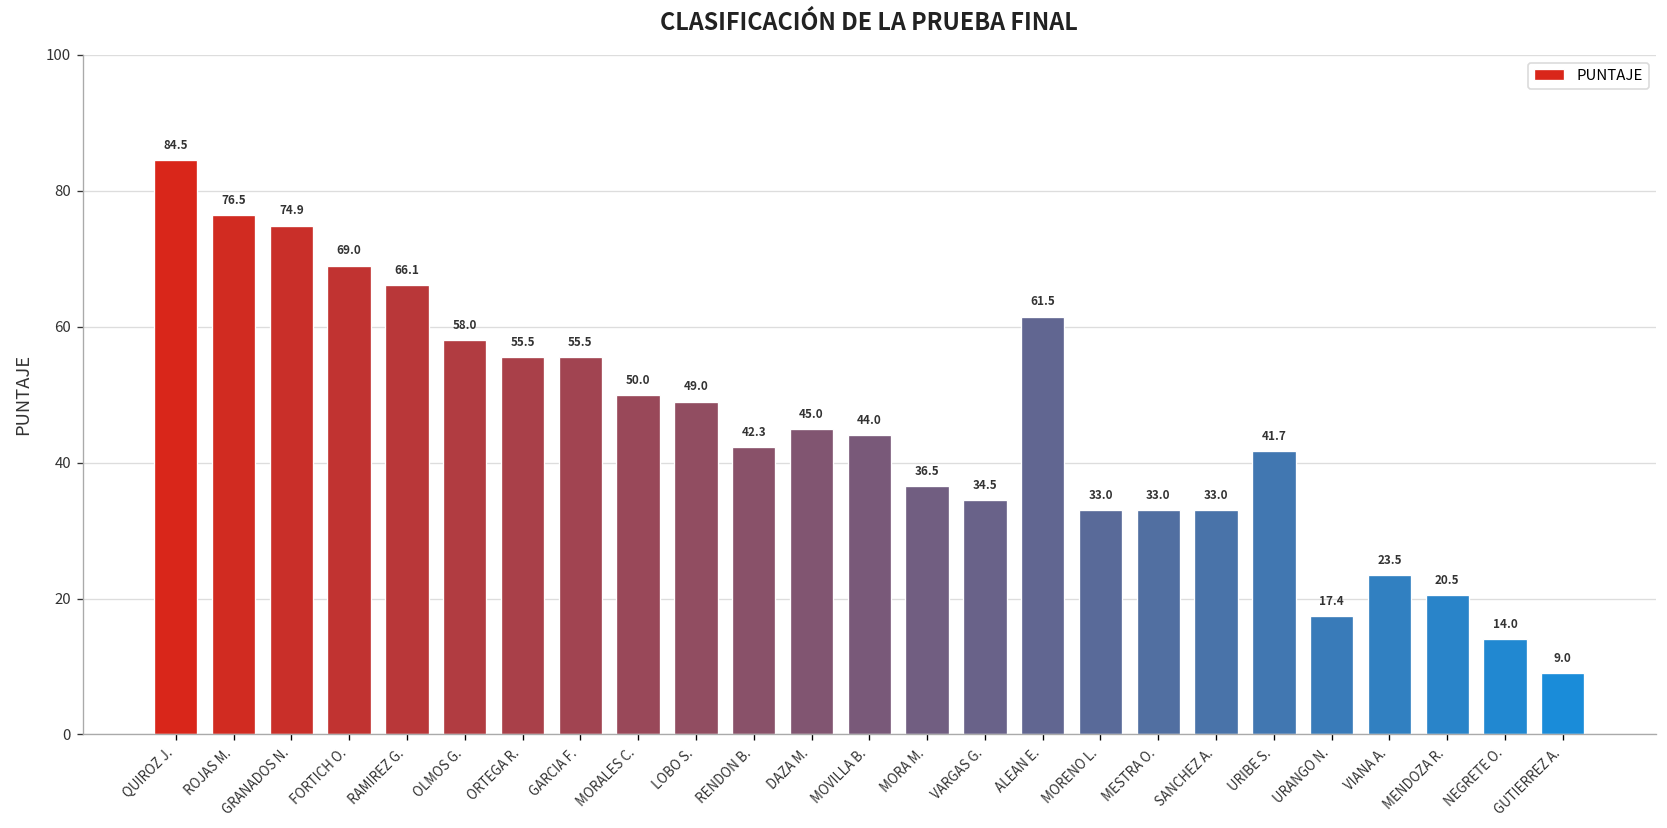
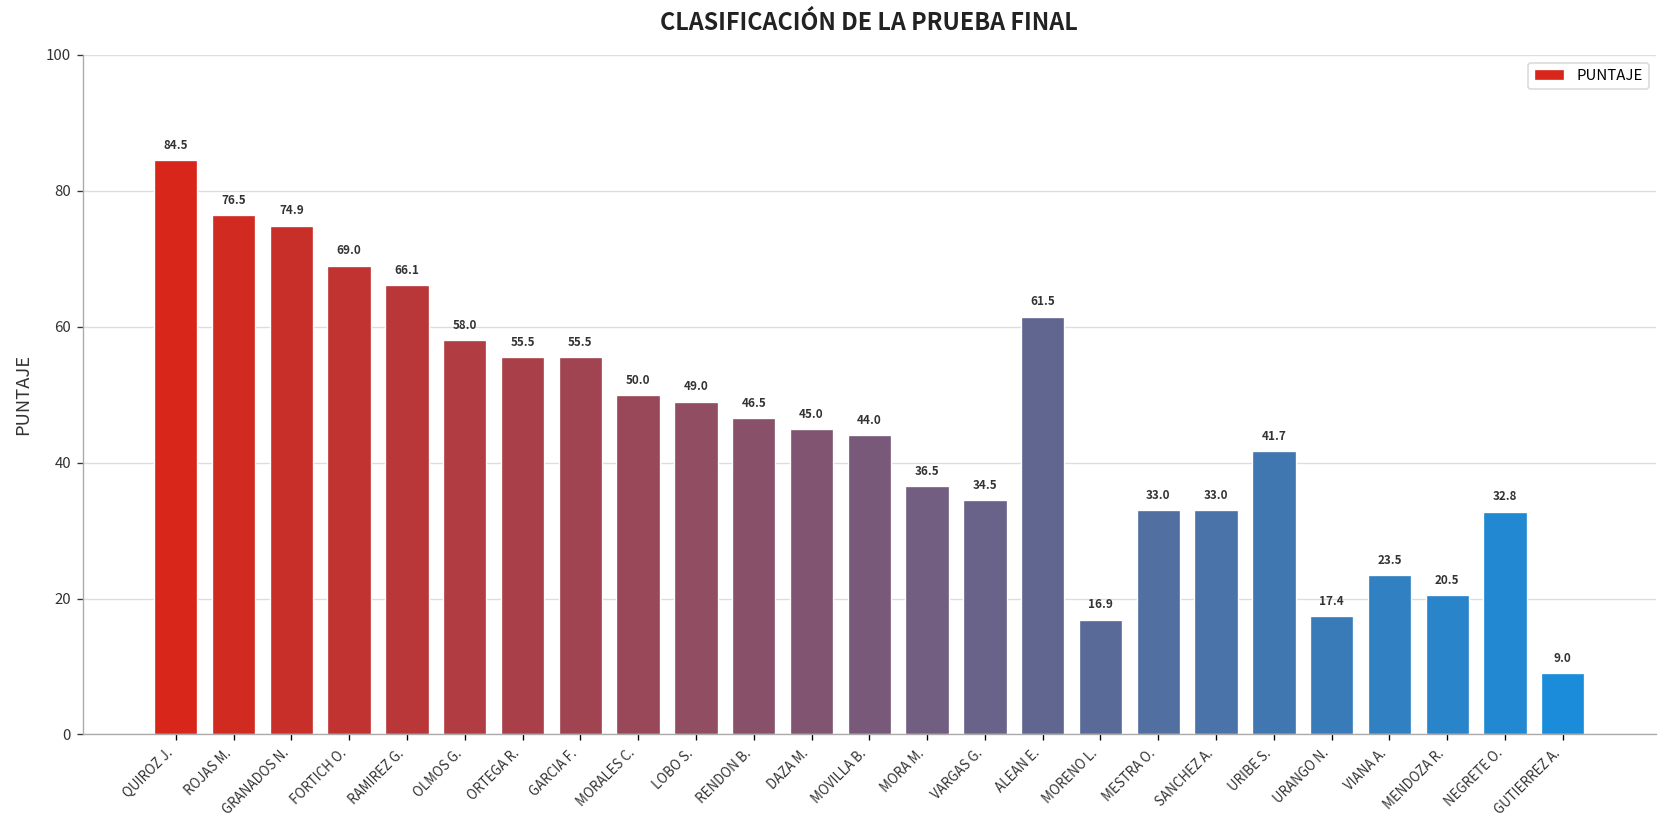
RENDON B.: 42.3 -> 46.5
MORENO L.: 33.0 -> 16.9
NEGRETE O.: 14.0 -> 32.8
